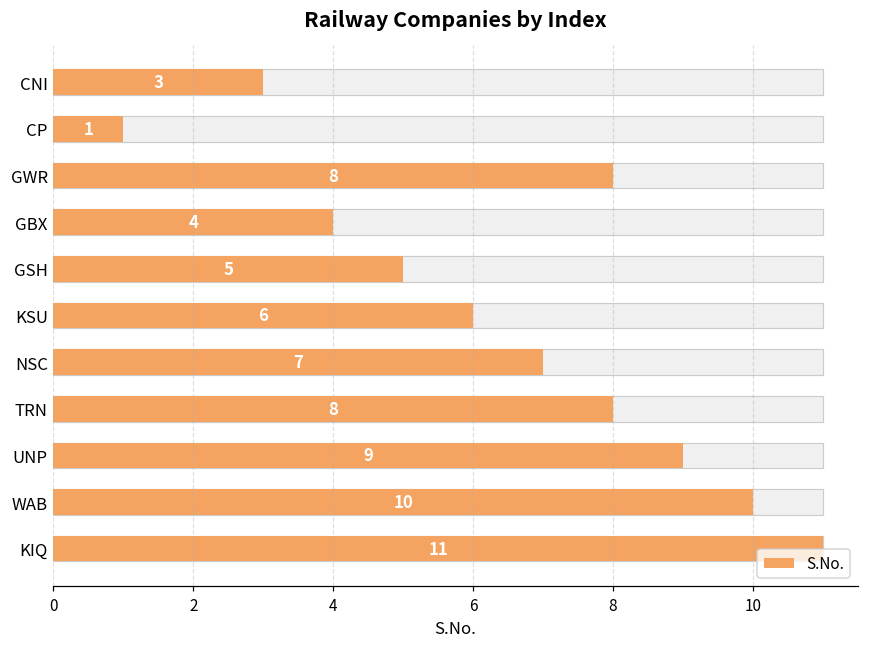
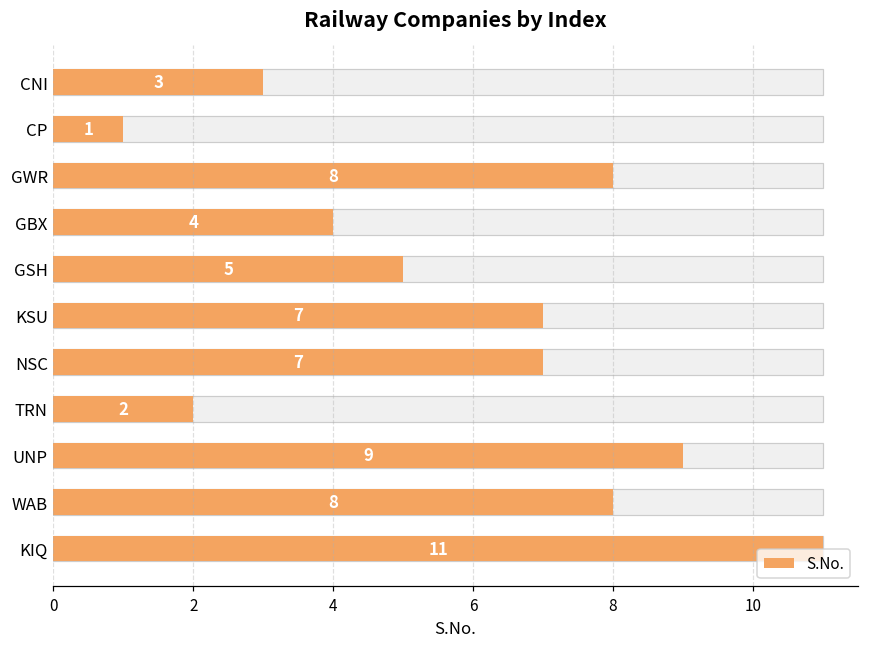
S.No., KSU: 6 -> 7
S.No., TRN: 8 -> 2
S.No., WAB: 10 -> 8
